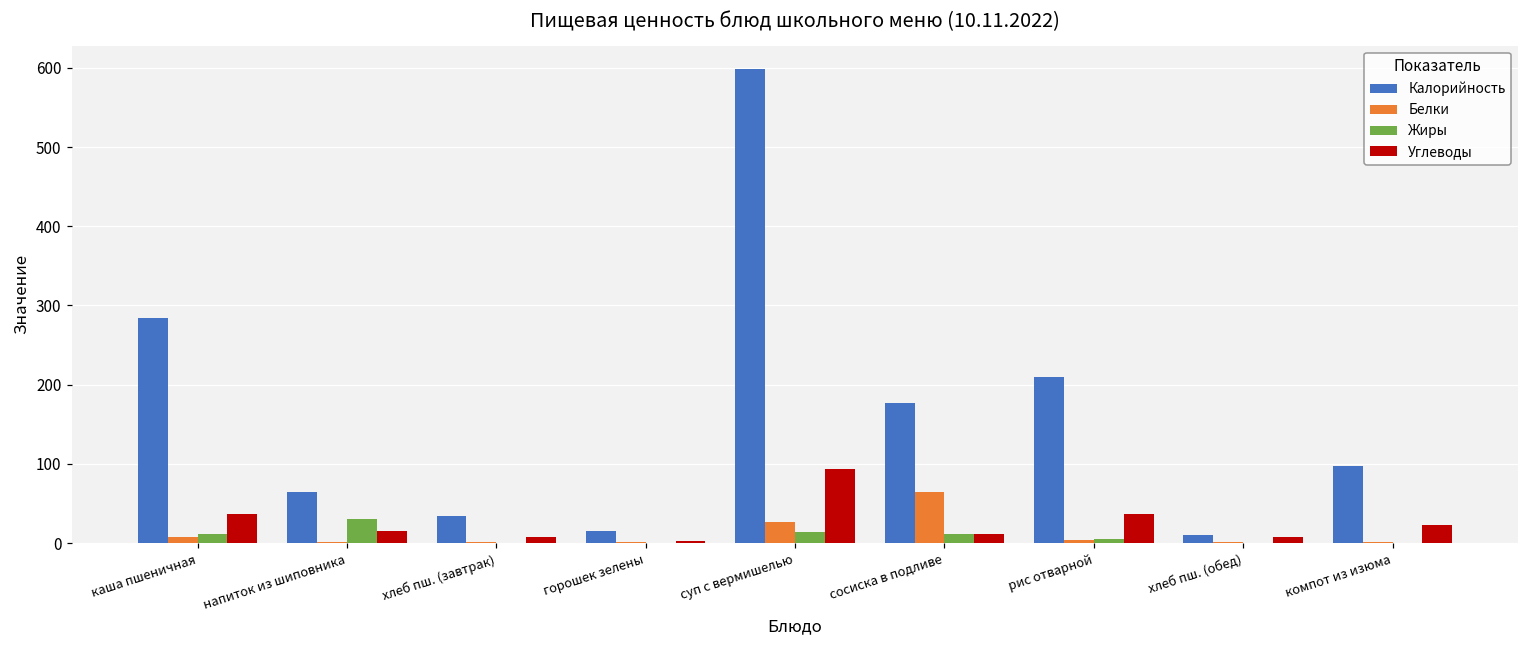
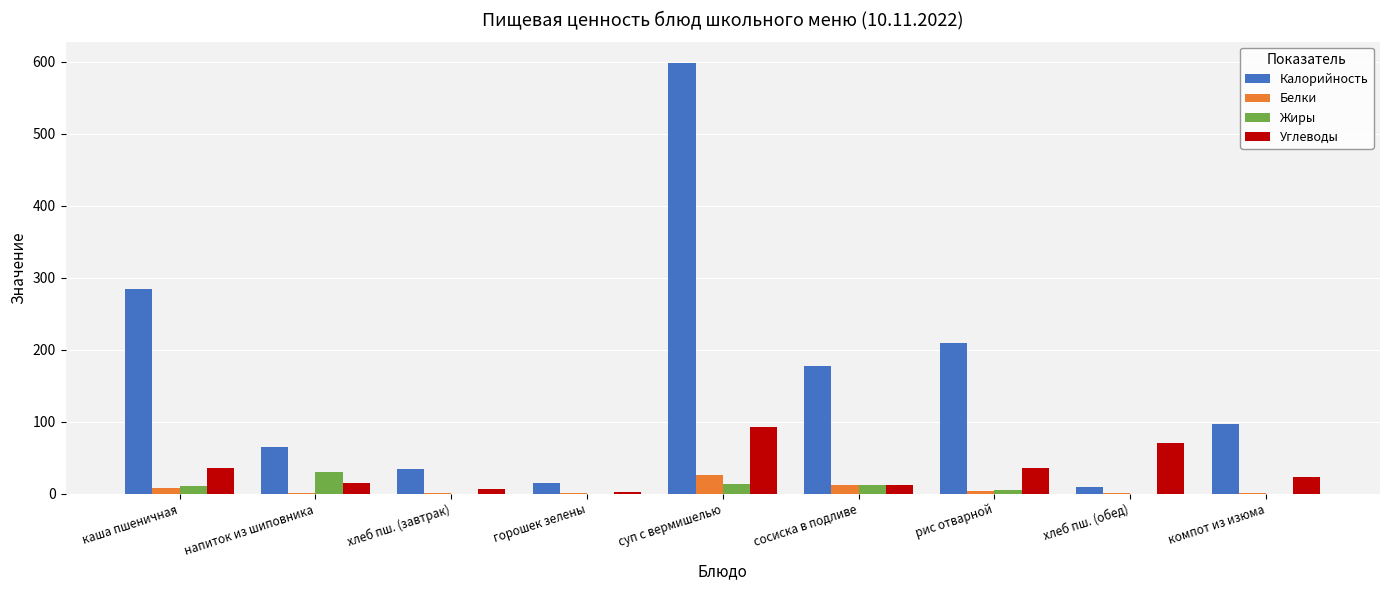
Белки, сосиска в подливе: 70 -> 10
Углеводы, хлеб пш. (обед): 10 -> 70
